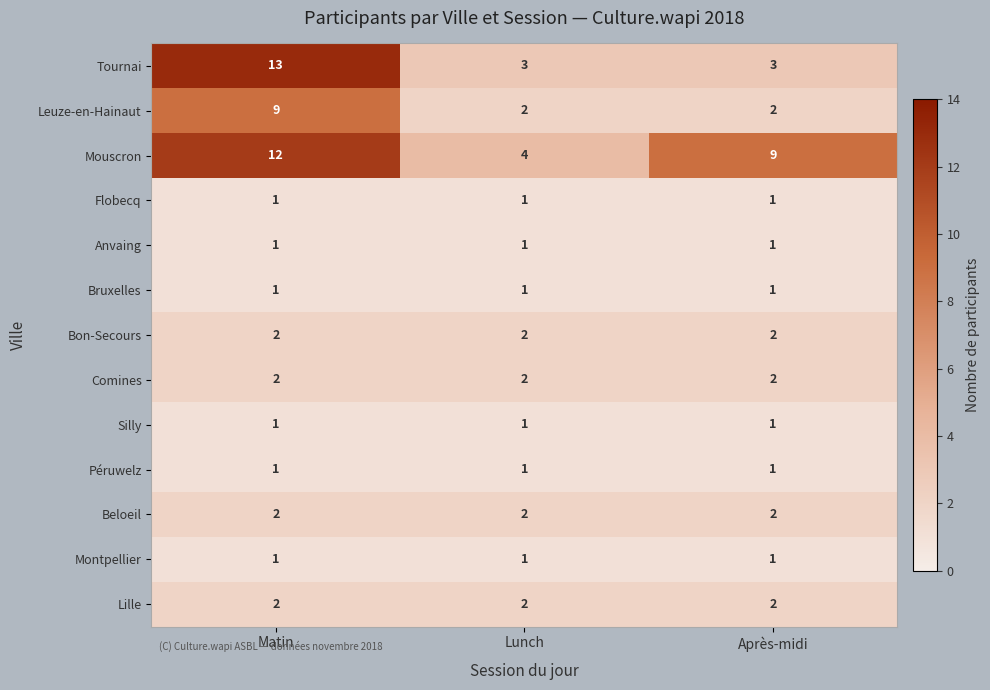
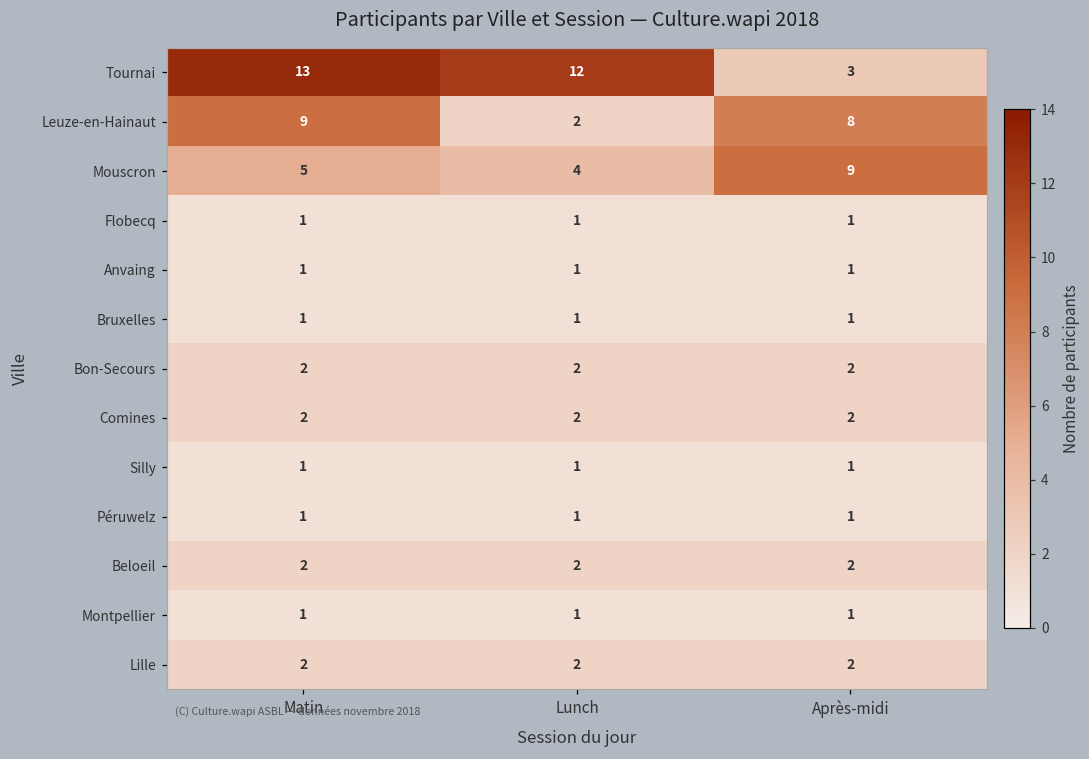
Tournai, Lunch: 3 -> 12
Leuze-en-Hainaut, Après-midi: 2 -> 8
Mouscron, Matin: 12 -> 5
